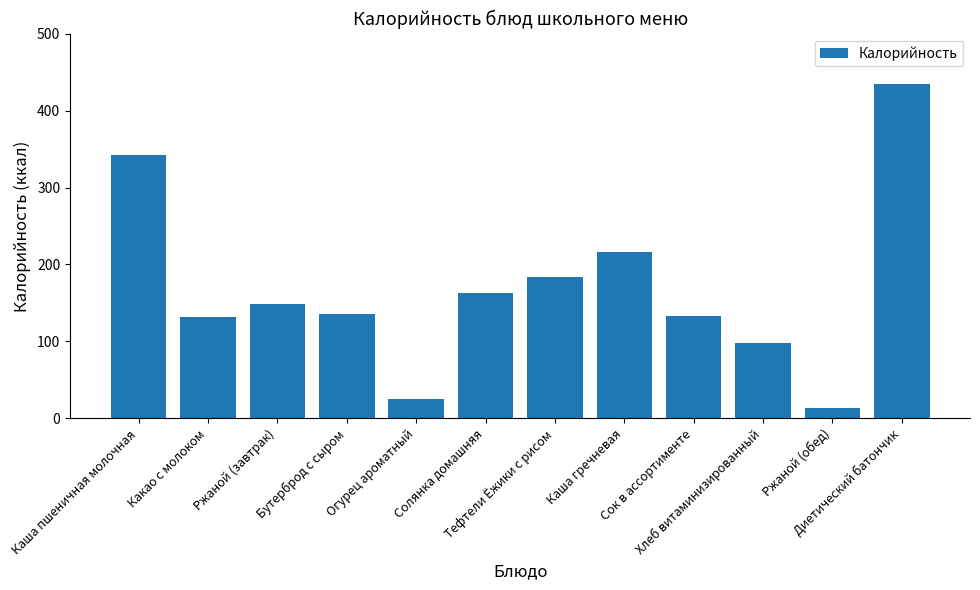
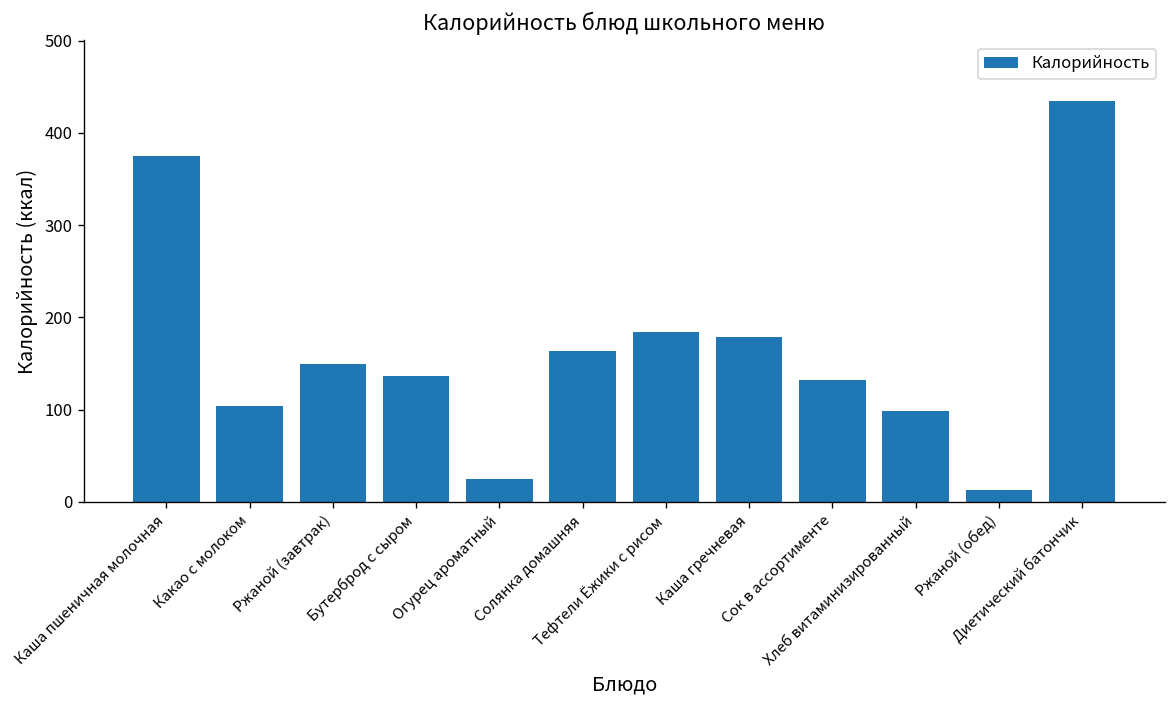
Каша пшеничная молочная: 340 -> 370
Какао с молоком: 130 -> 100
Каша гречневая: 220 -> 180
